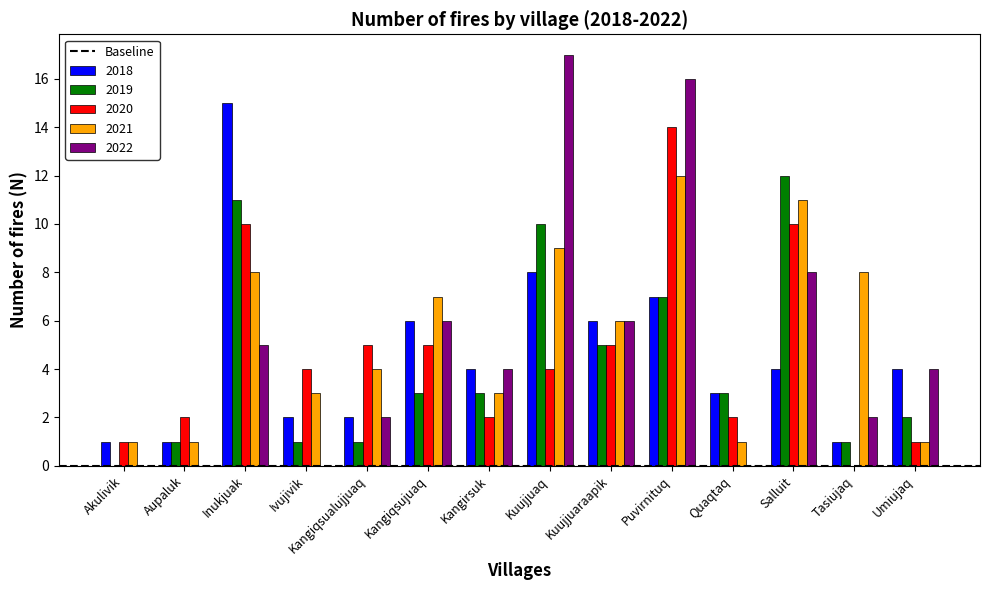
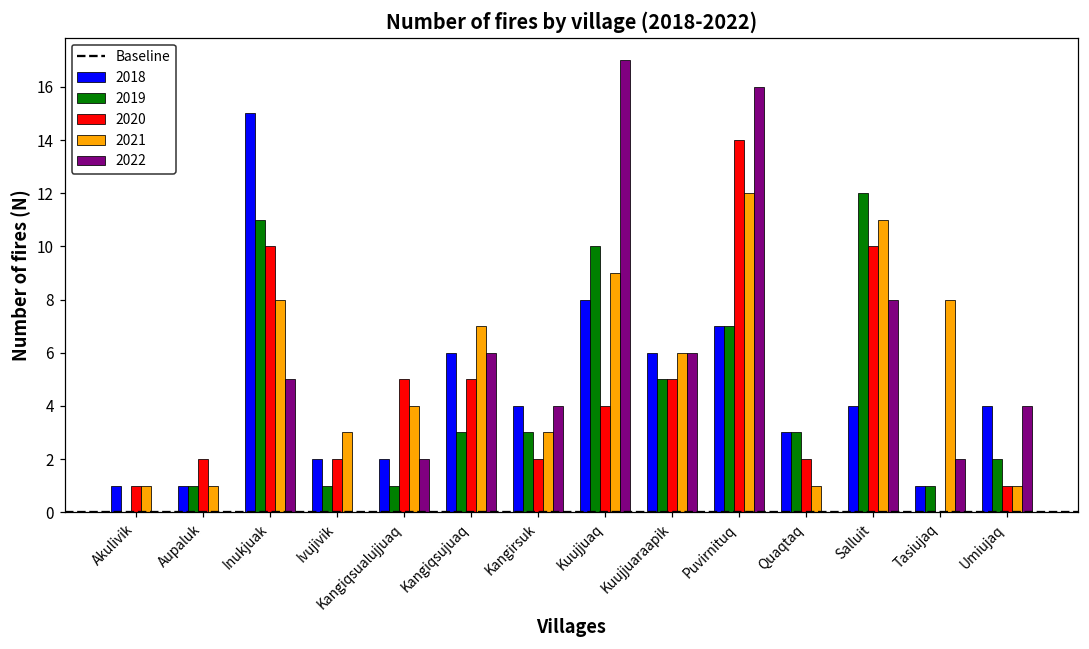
2020, Ivujivik: 4 -> 2
